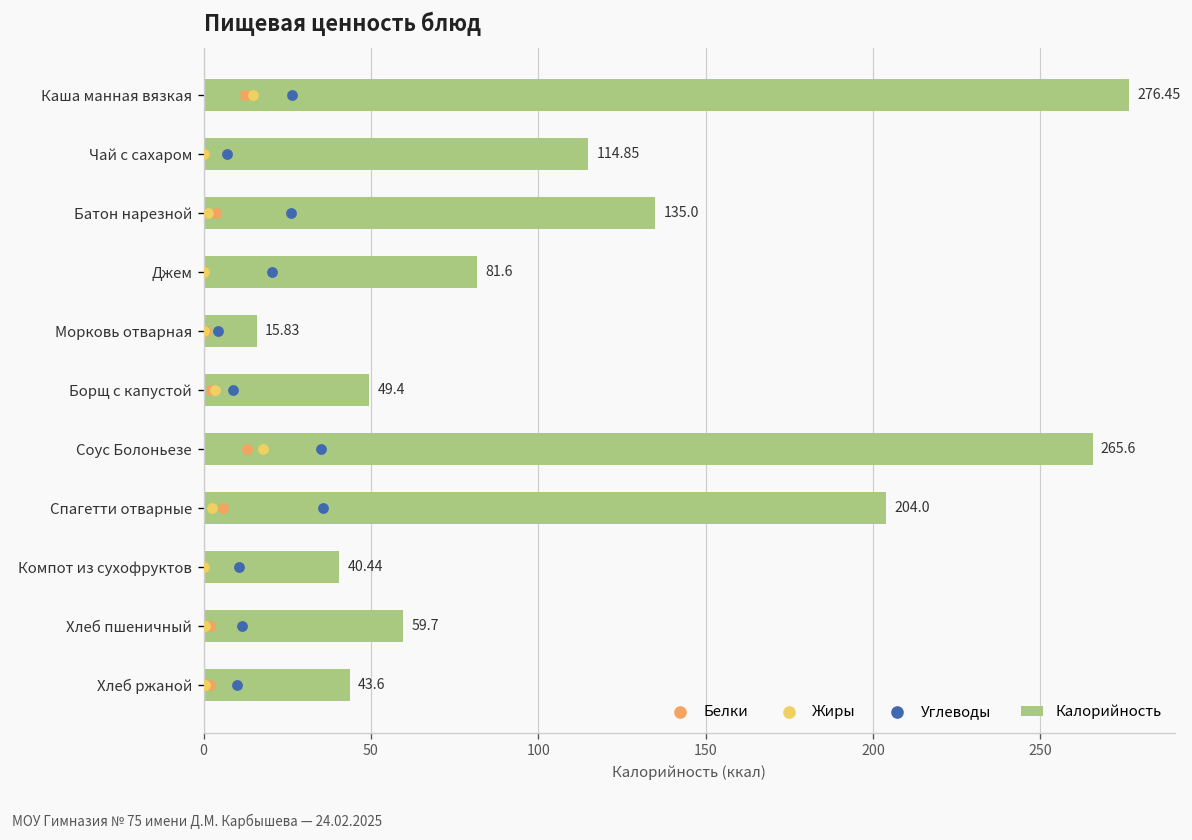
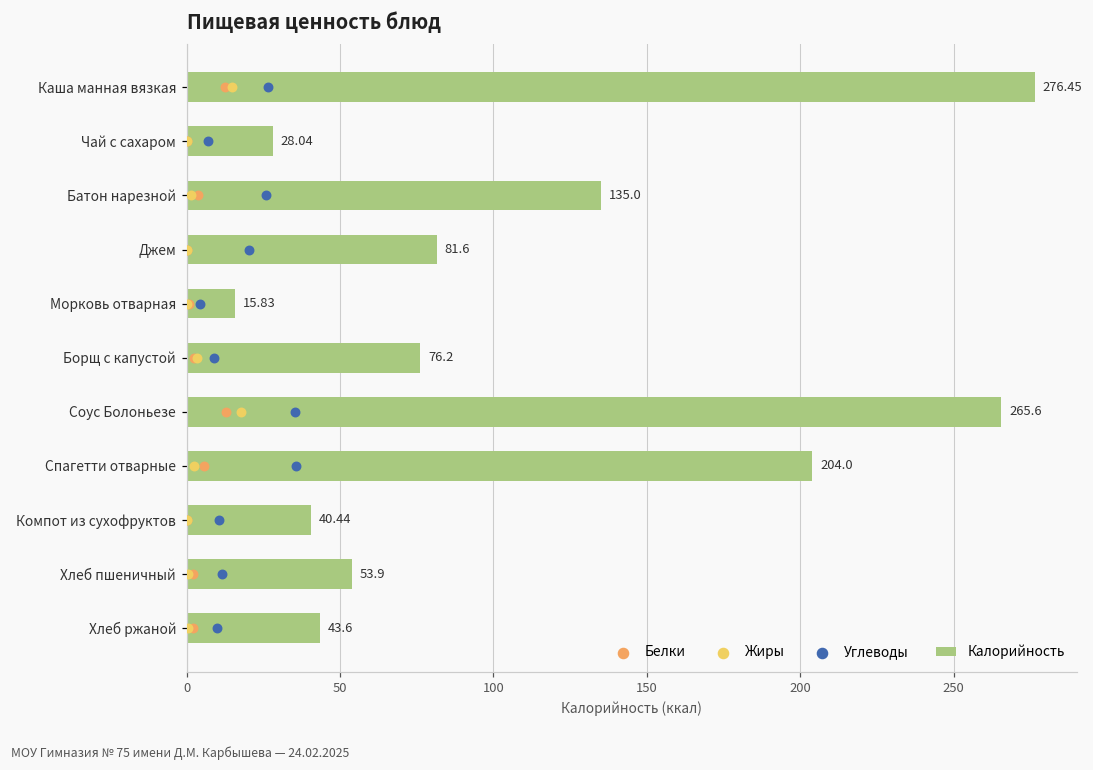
Калорийность, Чай с сахаром: 114.85 -> 28.04
Калорийность, Борщ с капустой: 49.4 -> 76.2
Калорийность, Хлеб пшеничный: 59.7 -> 53.9
